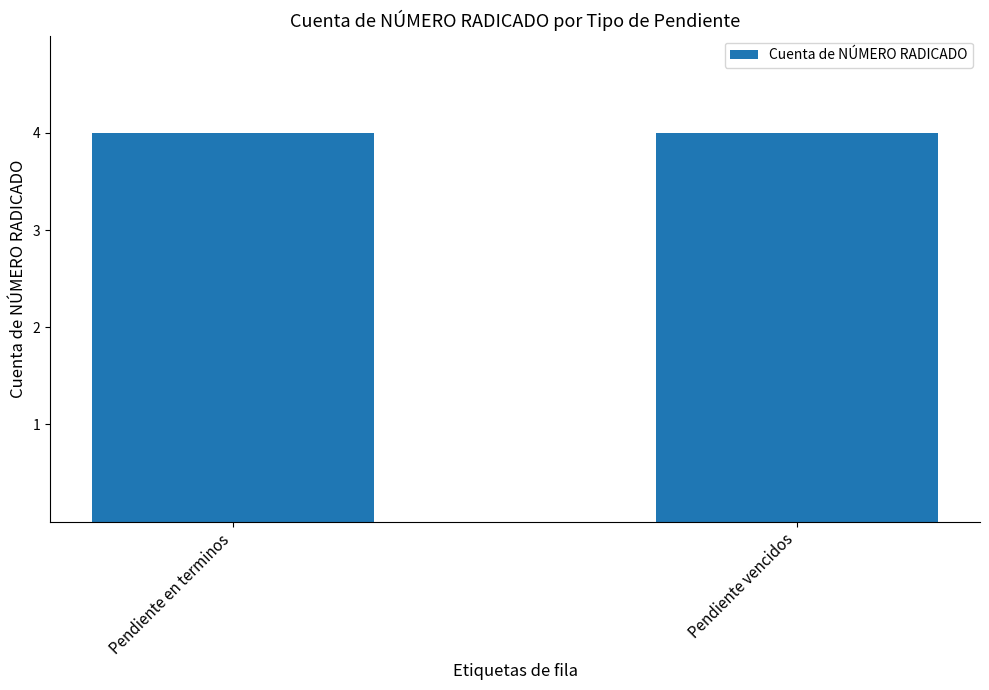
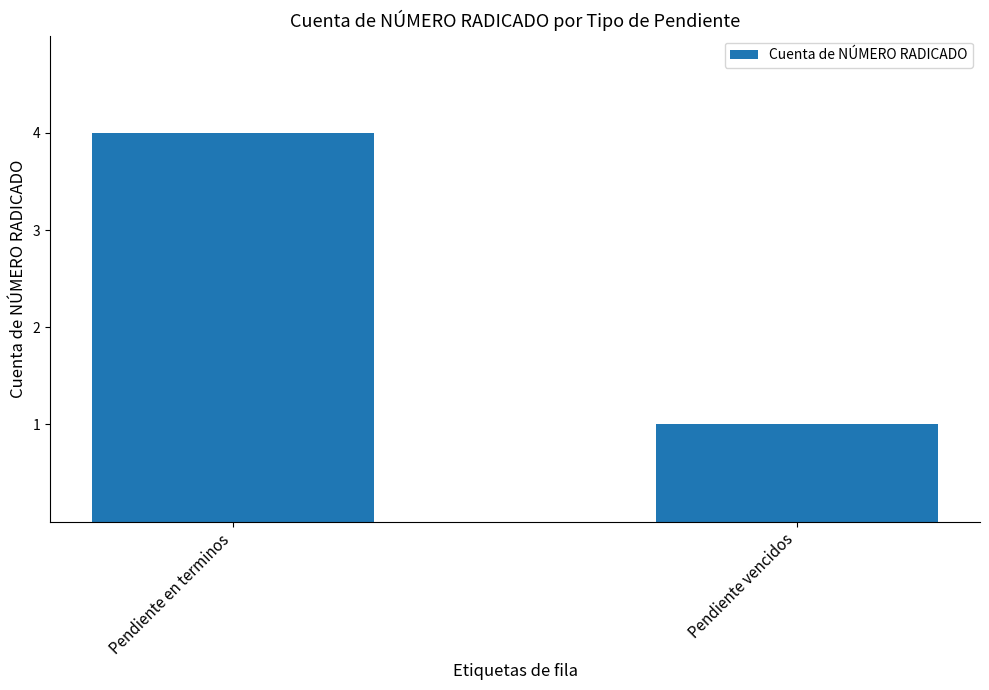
Pendiente vencidos: 4 -> 1
